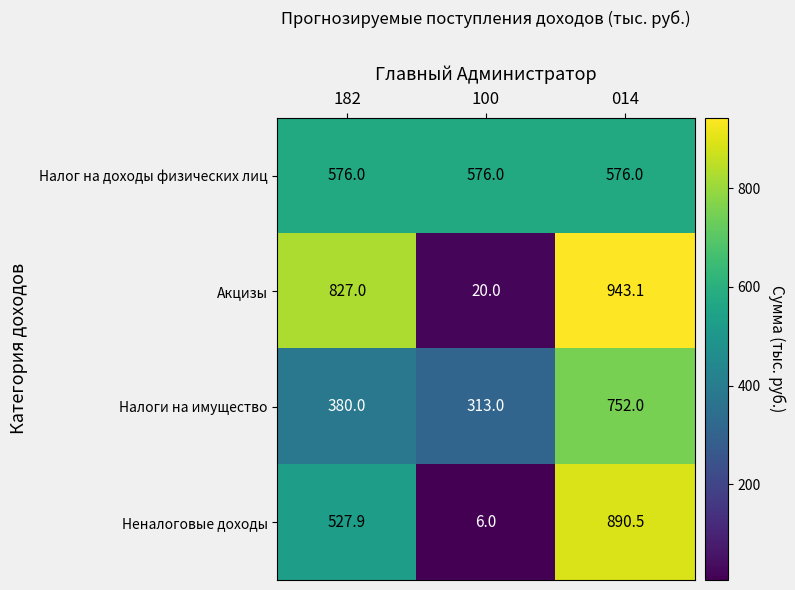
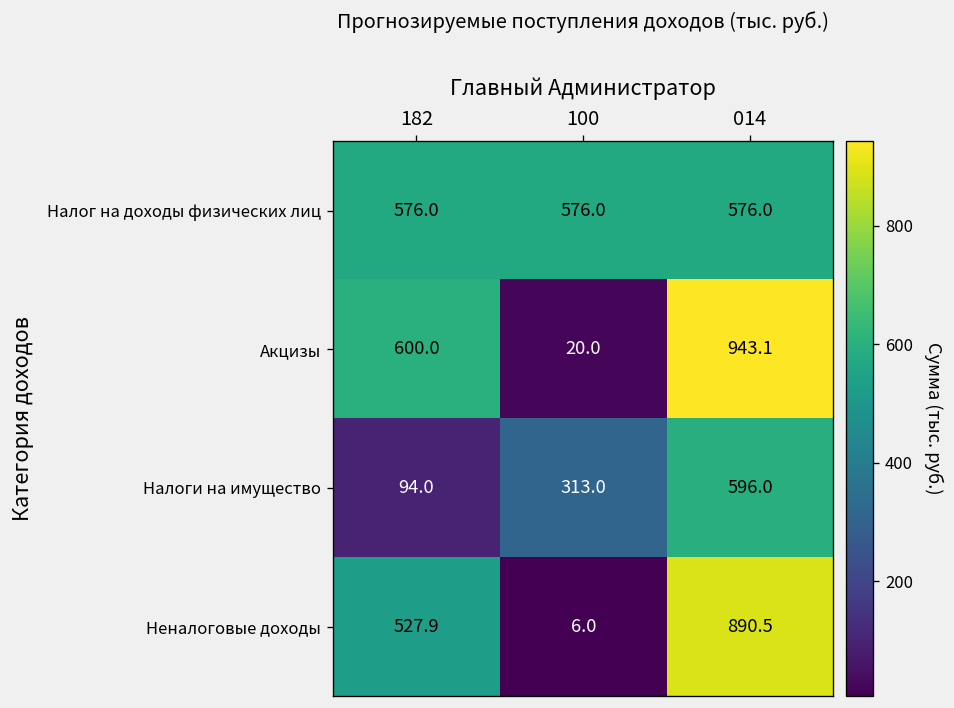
Акцизы, 182: 827.0 -> 600.0
Налоги на имущество, 182: 380.0 -> 94.0
Налоги на имущество, 014: 752.0 -> 596.0
